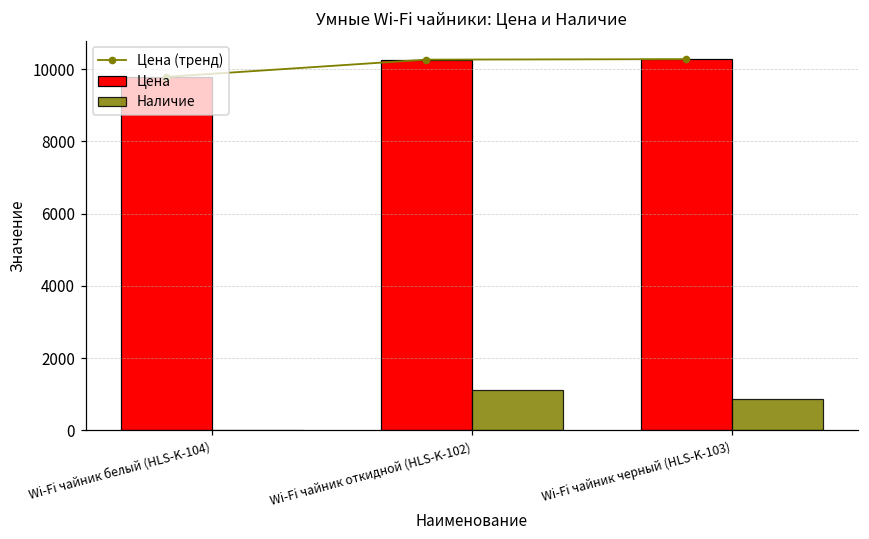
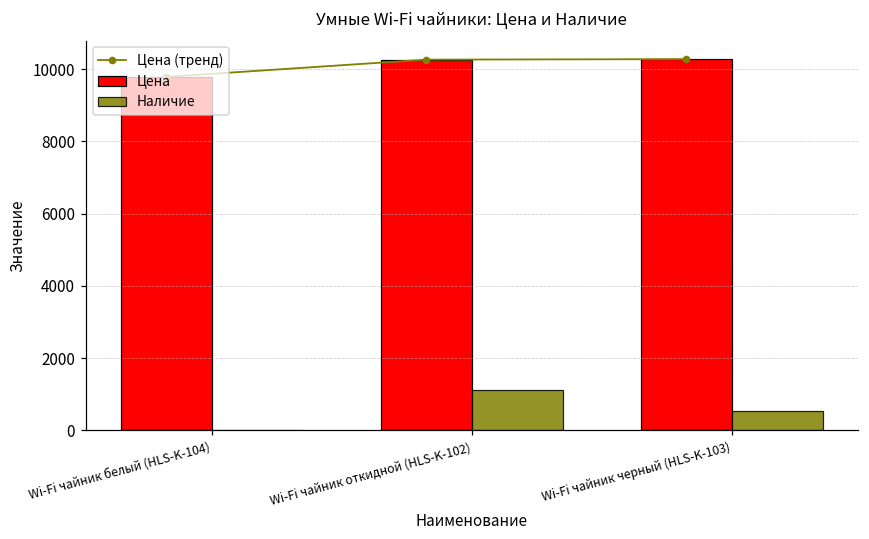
Наличие, Wi-Fi чайник черный (HLS-K-103): 900 -> 500
